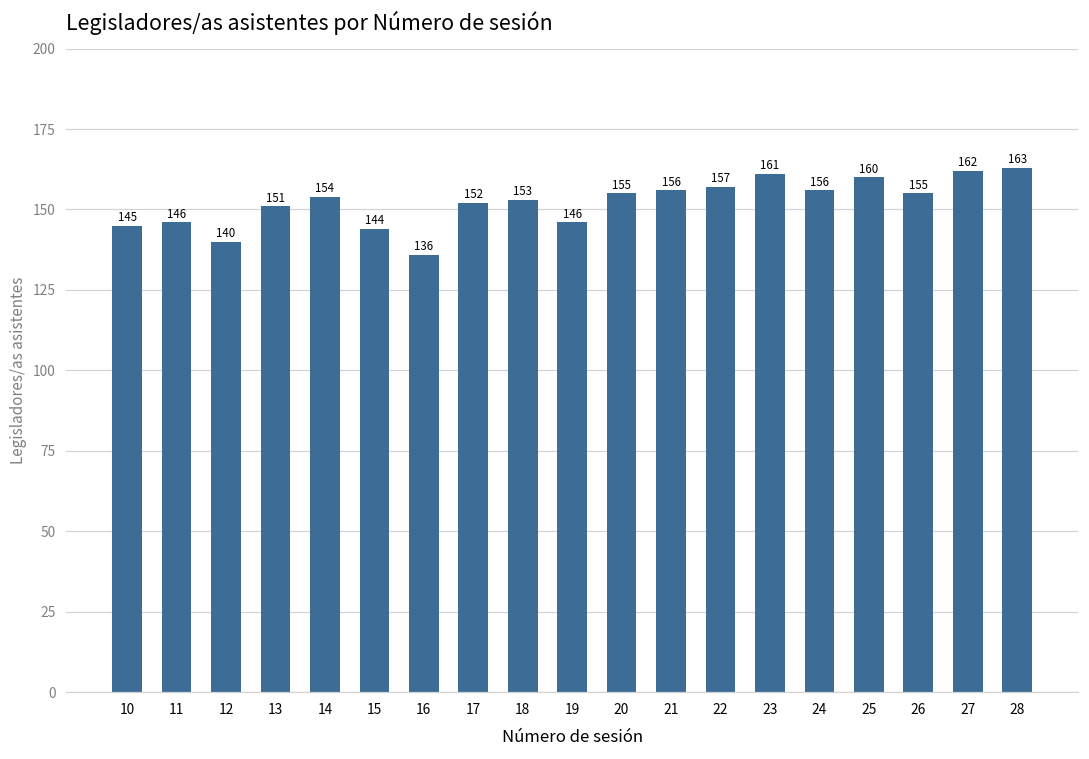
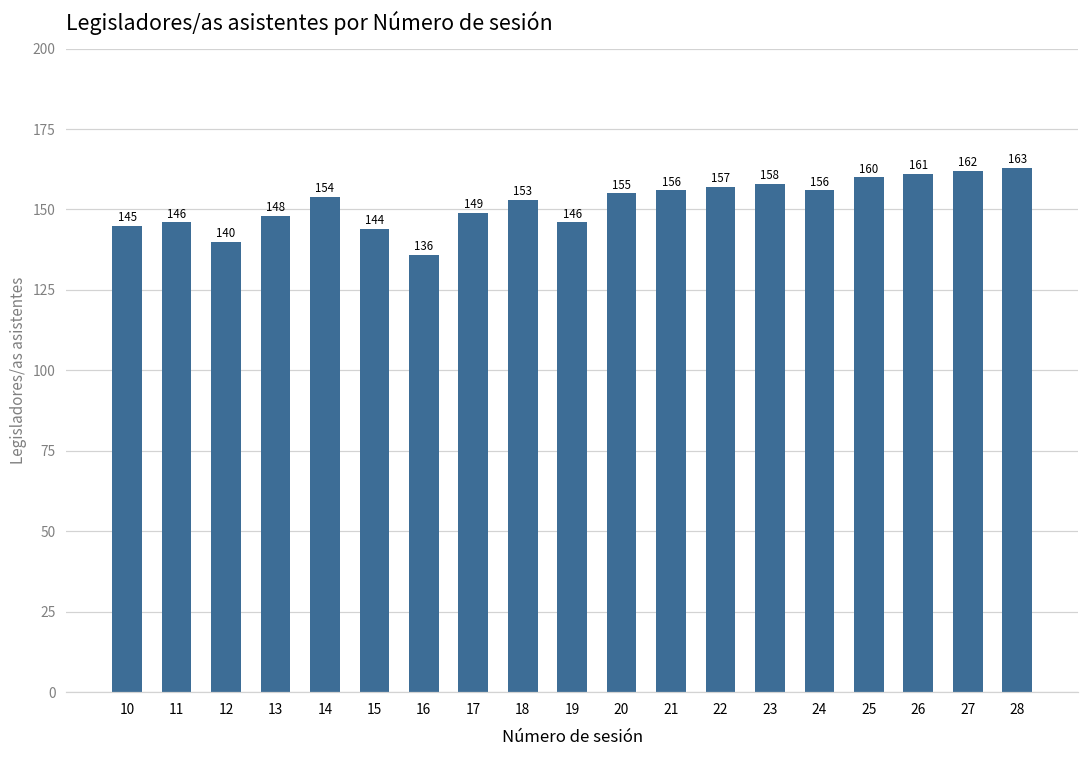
13: 151 -> 148
17: 152 -> 149
23: 161 -> 158
26: 155 -> 161
